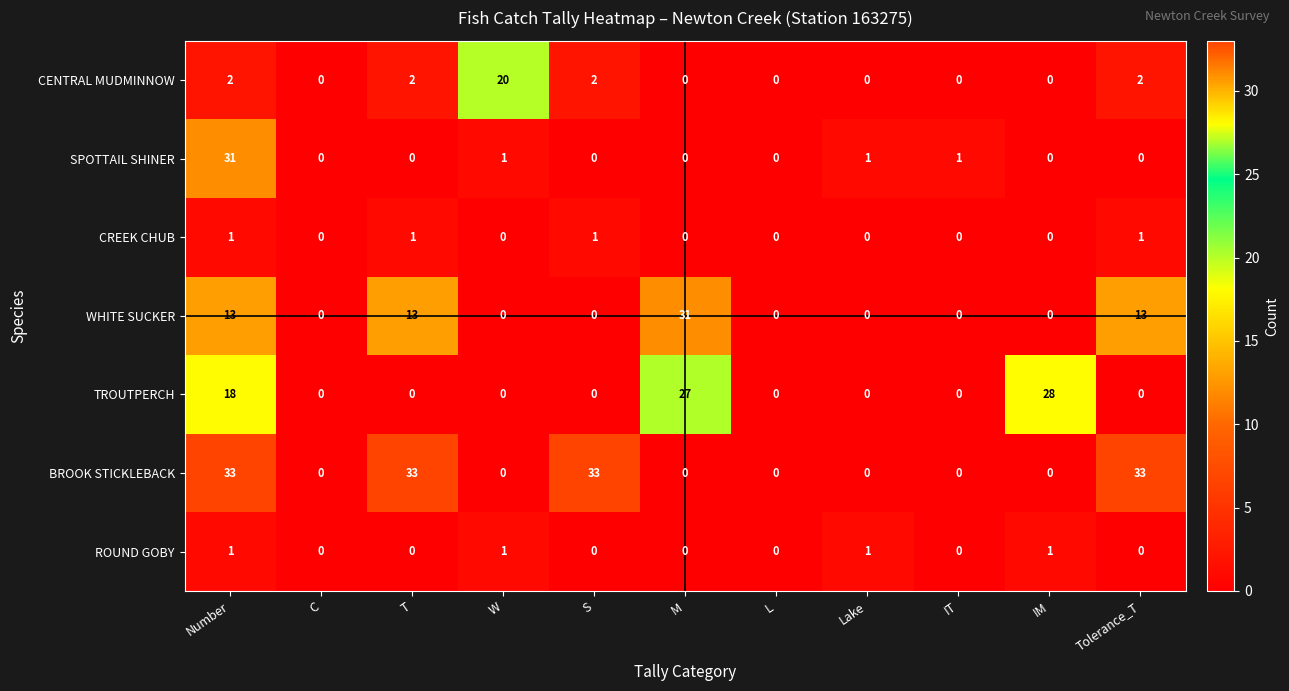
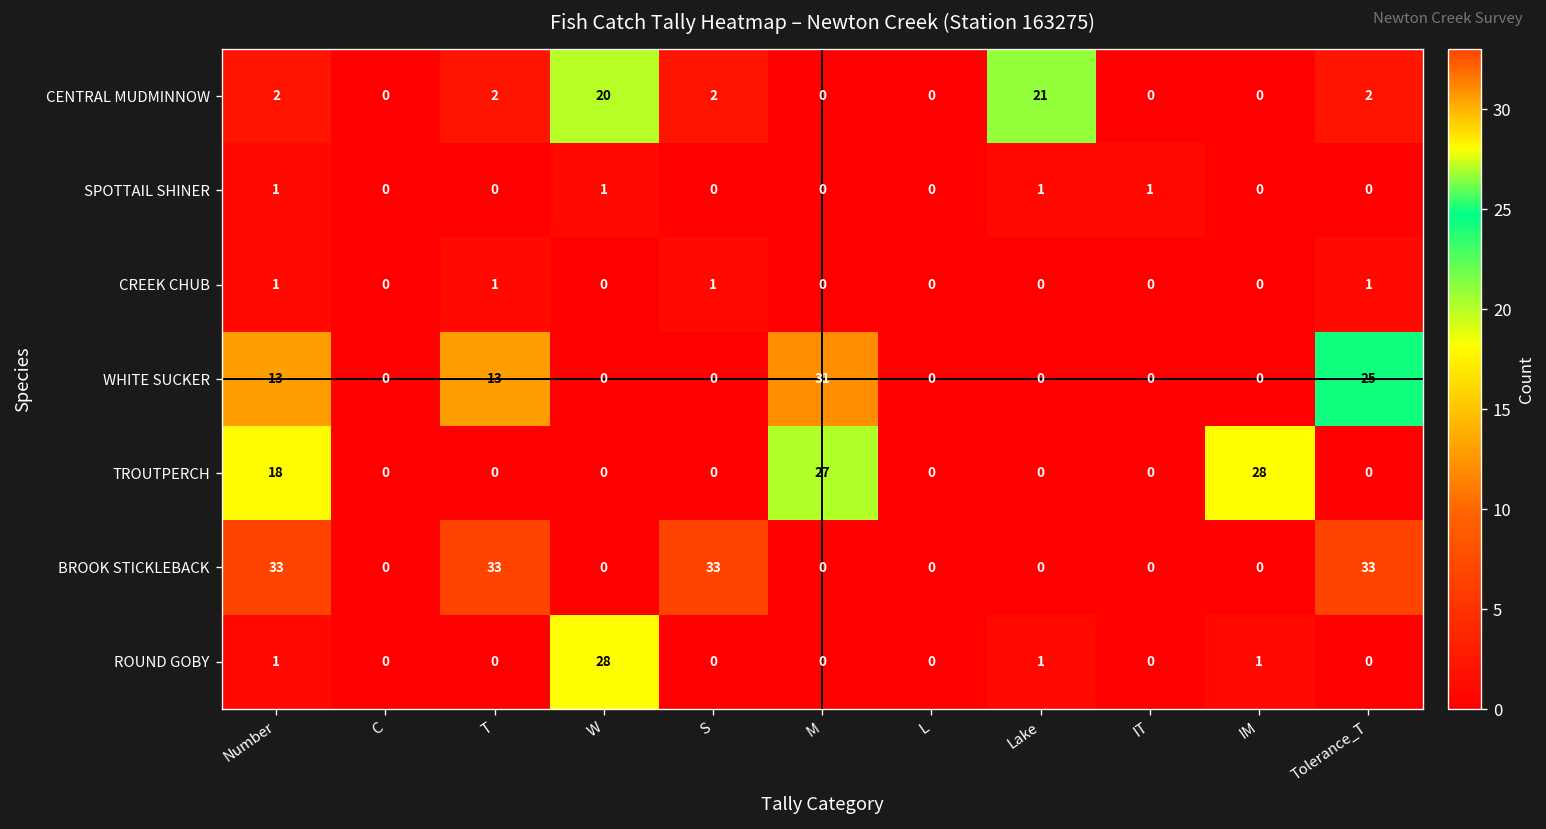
CENTRAL MUDMINNOW, Lake: 0 -> 21
SPOTTAIL SHINER, Number: 31 -> 1
WHITE SUCKER, Tolerance_T: 13 -> 25
ROUND GOBY, W: 1 -> 28
